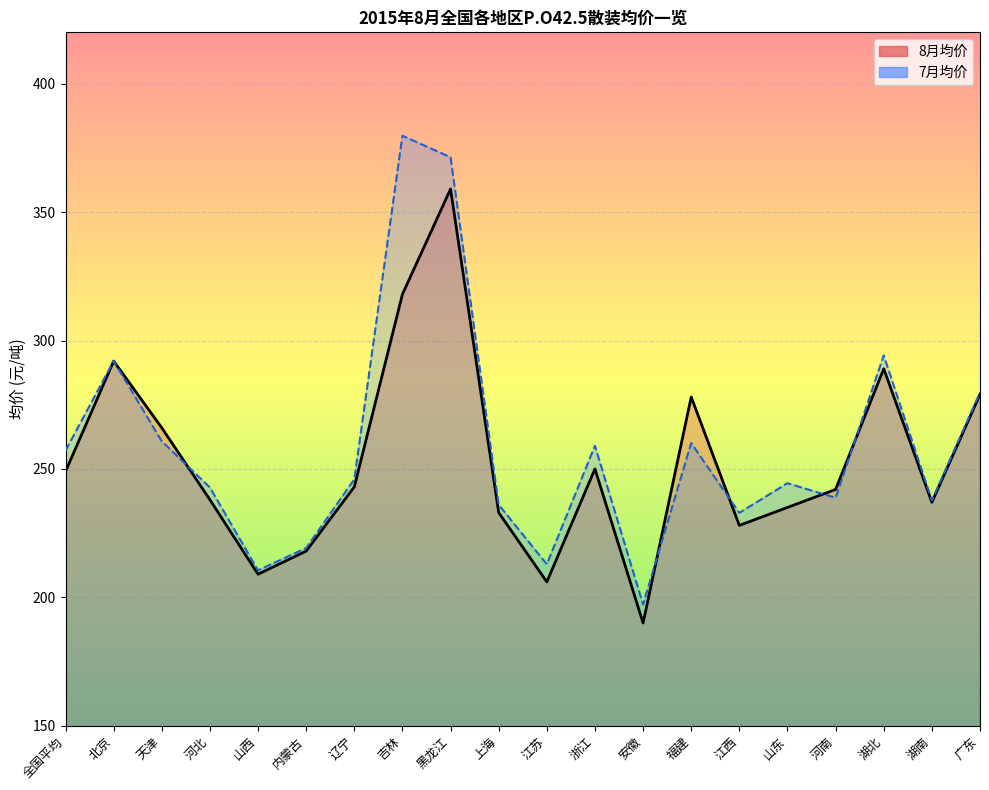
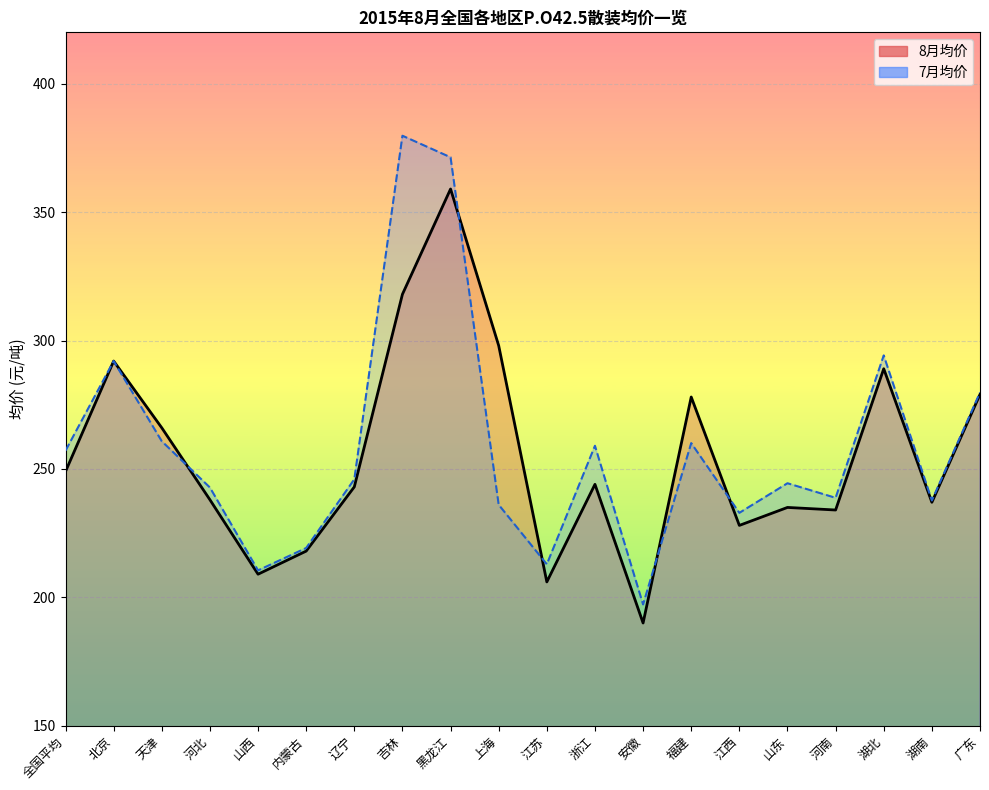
8月均价, 上海: 233 -> 298
8月均价, 浙江: 250 -> 244
8月均价, 河南: 242 -> 234
